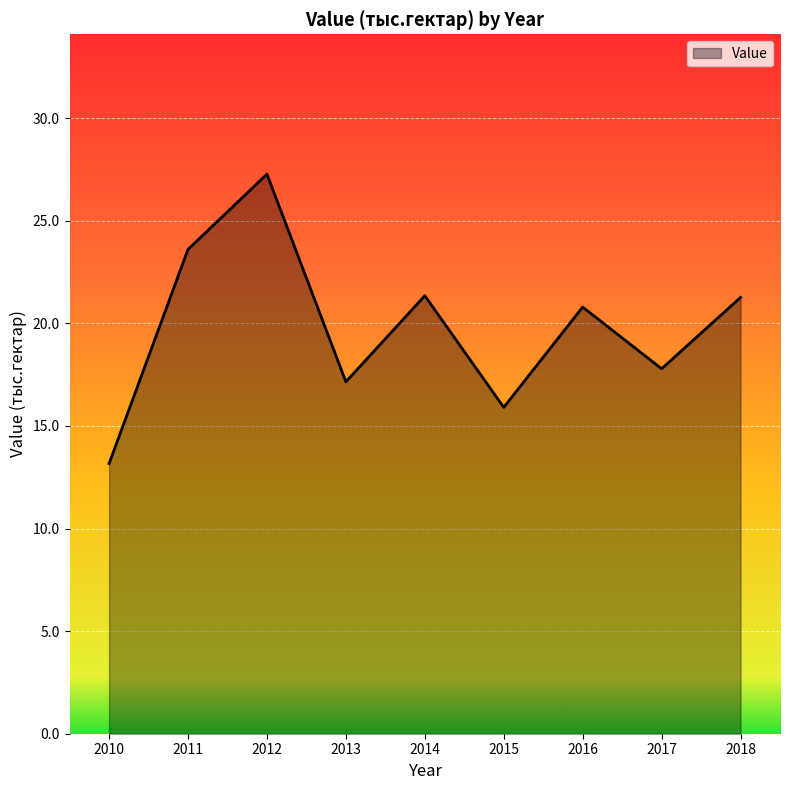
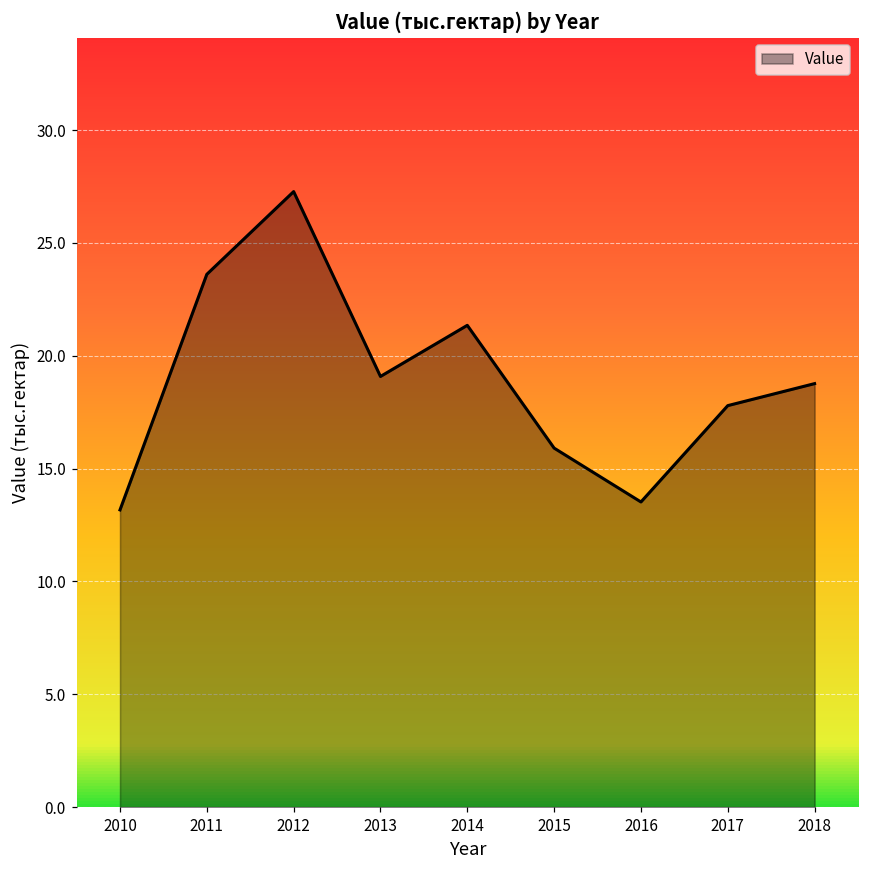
2013: 17.2 -> 19.1
2016: 20.8 -> 13.5
2018: 21.3 -> 18.8
